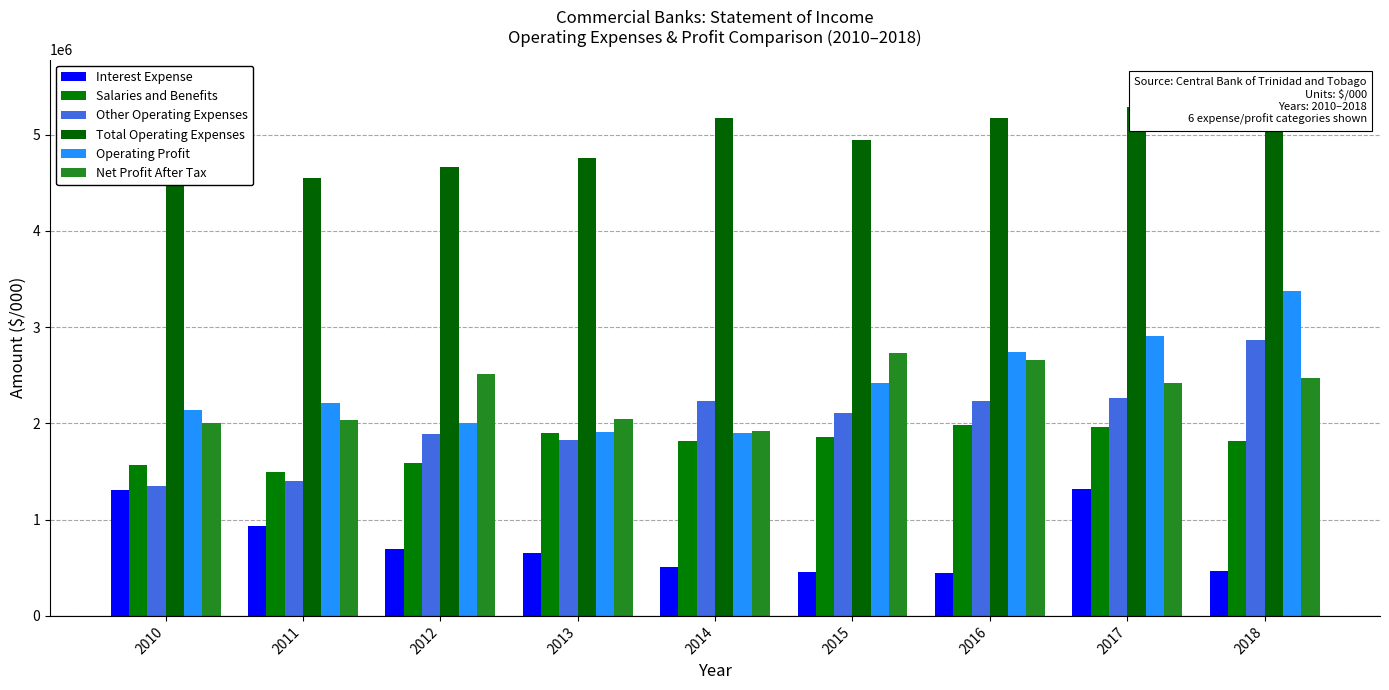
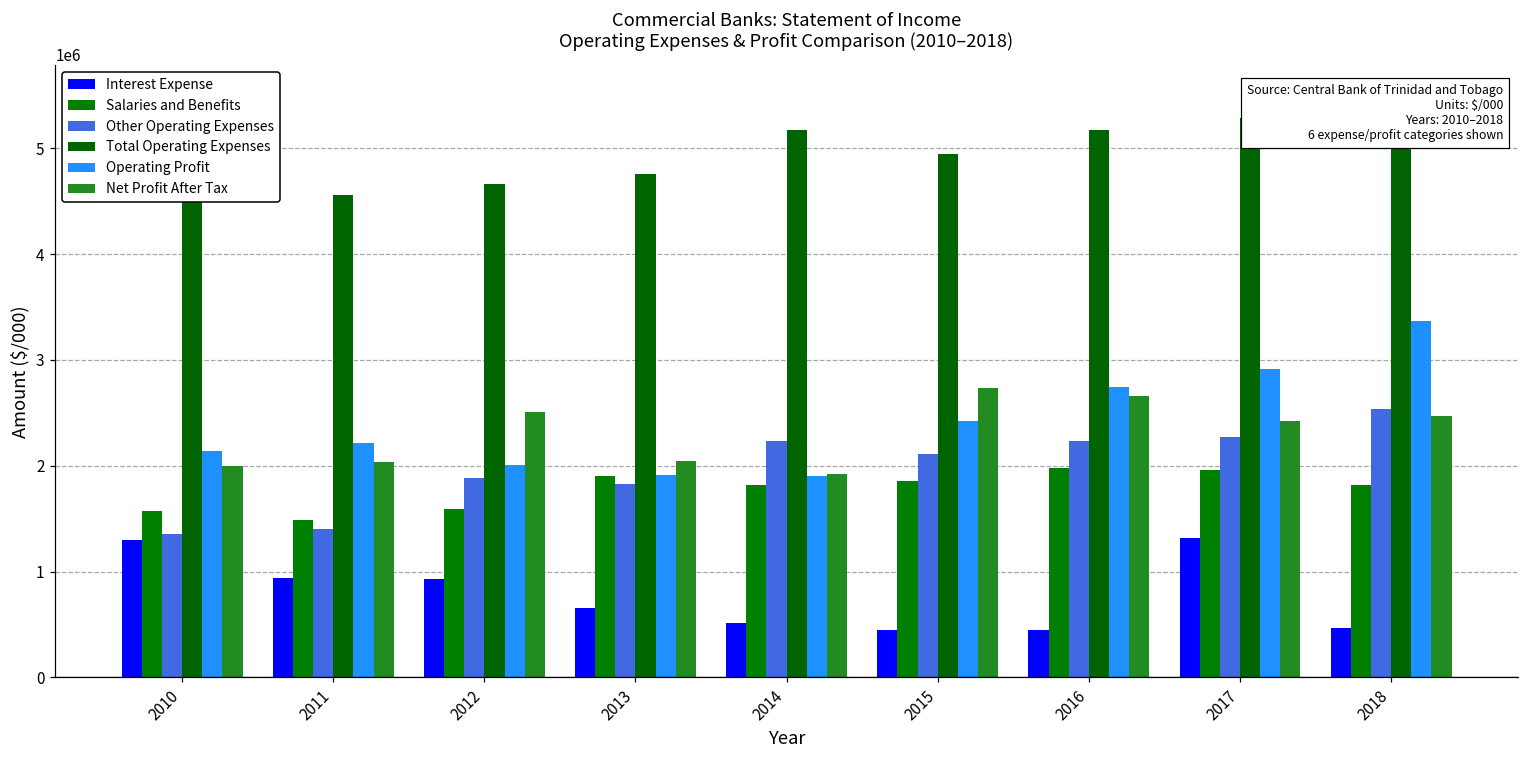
Interest Expense, 2012: 700000 -> 900000
Other Operating Expenses, 2018: 2900000 -> 2500000
